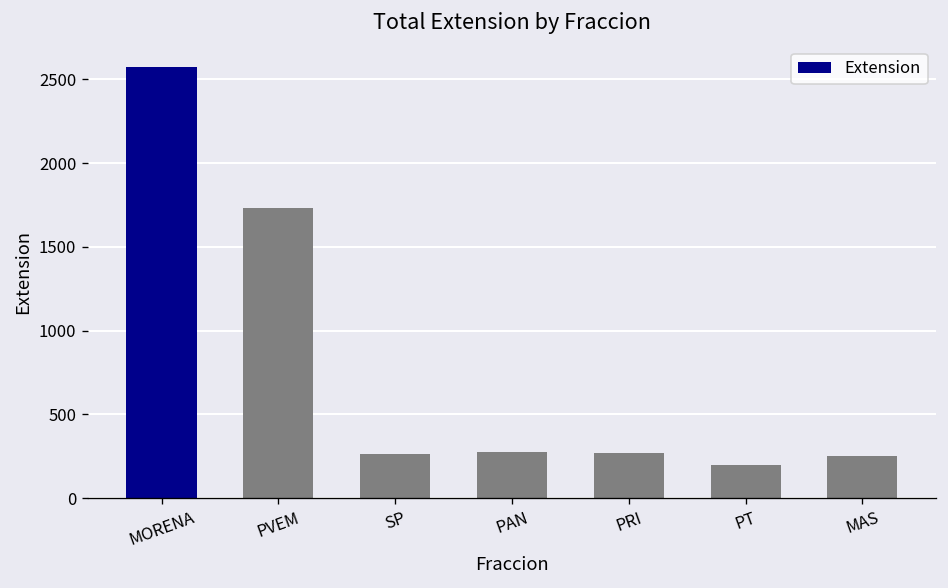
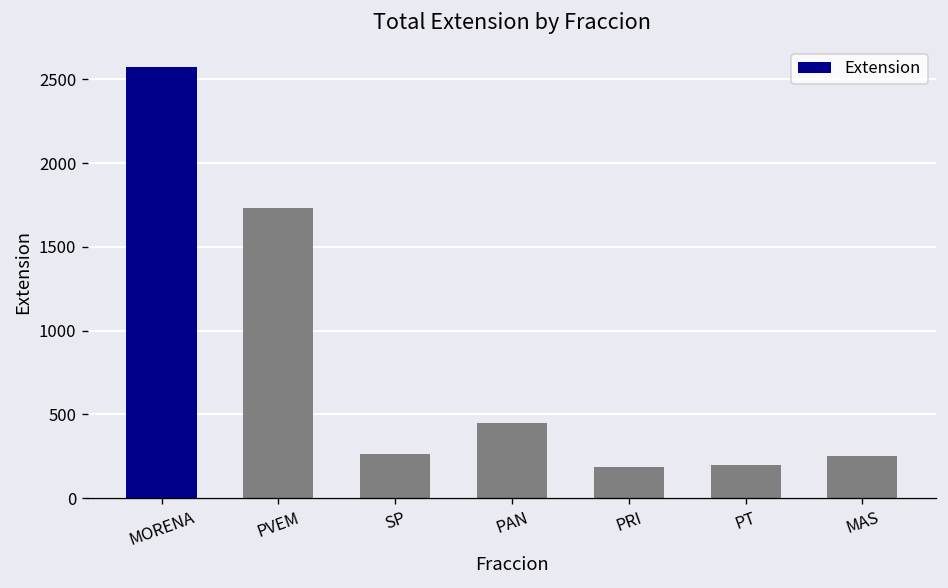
PAN: 270 -> 450
PRI: 270 -> 190
